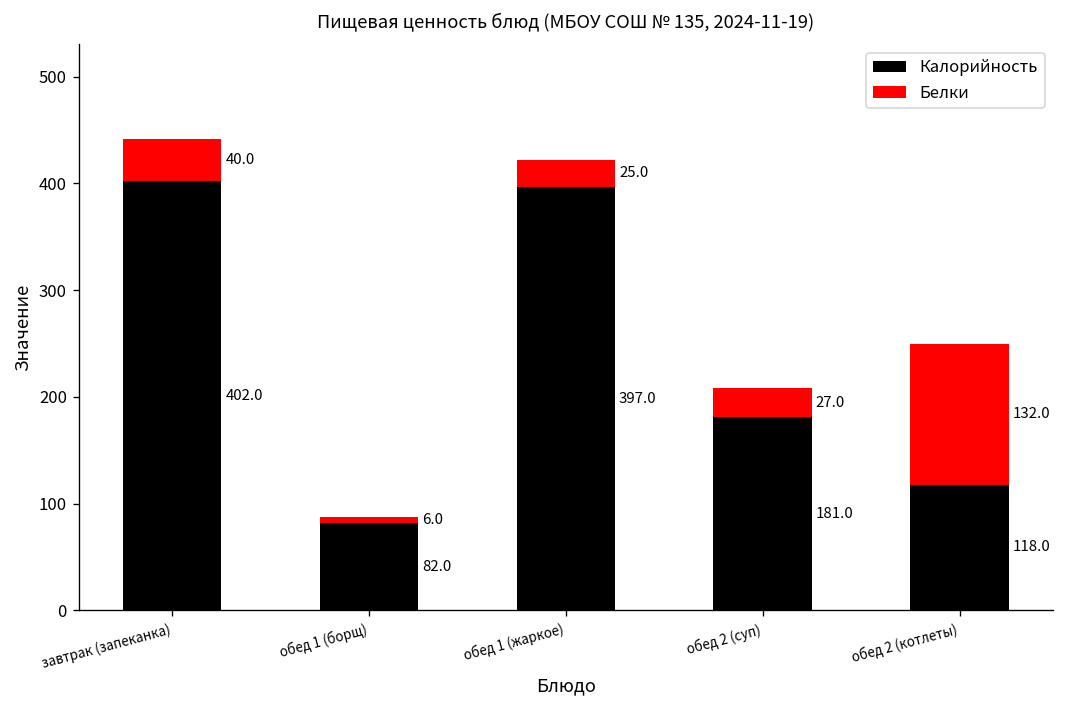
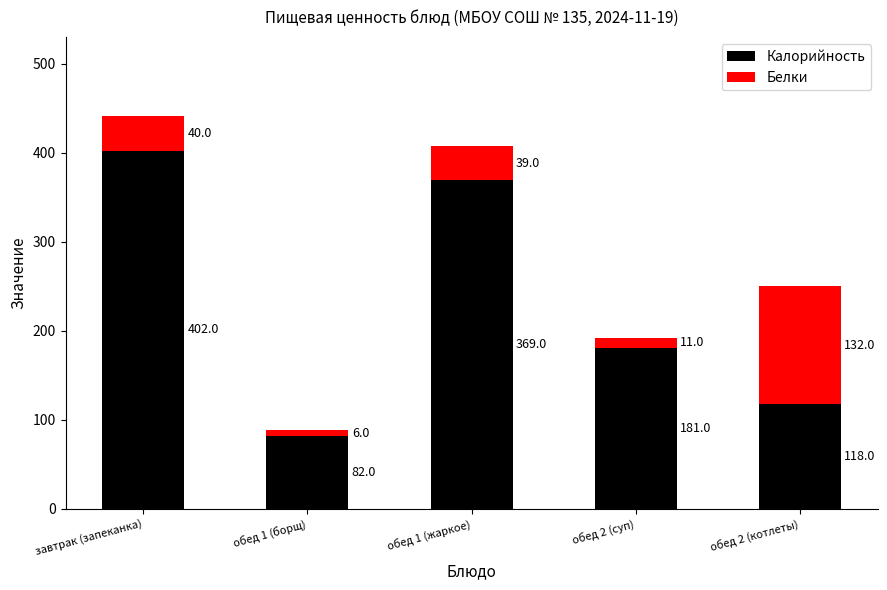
Калорийность, обед 1 (жаркое): 397.0 -> 369.0
Белки, обед 1 (жаркое): 25.0 -> 39.0
Белки, обед 2 (суп): 27.0 -> 11.0
